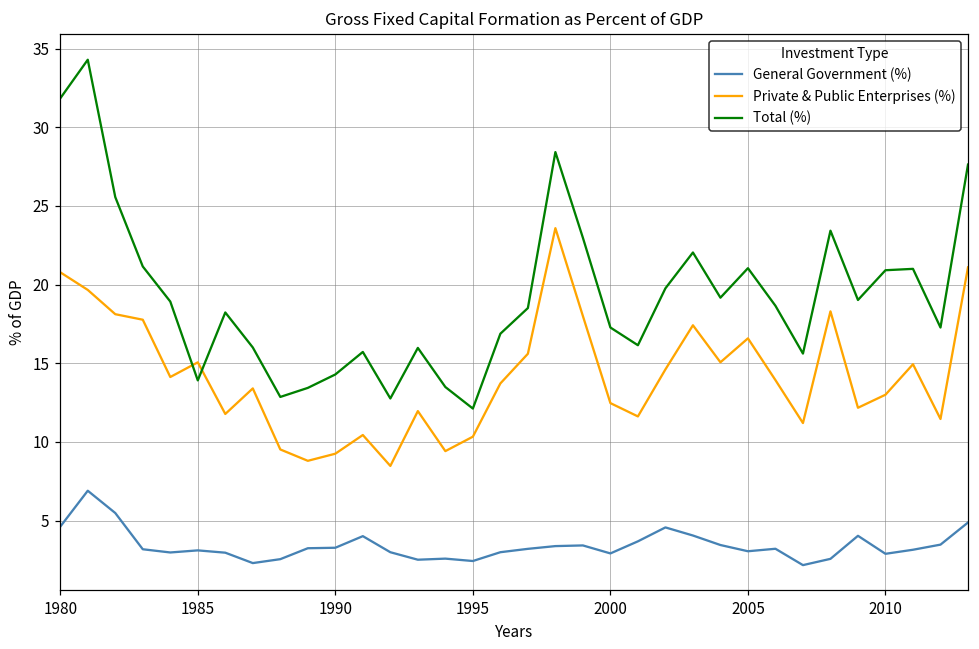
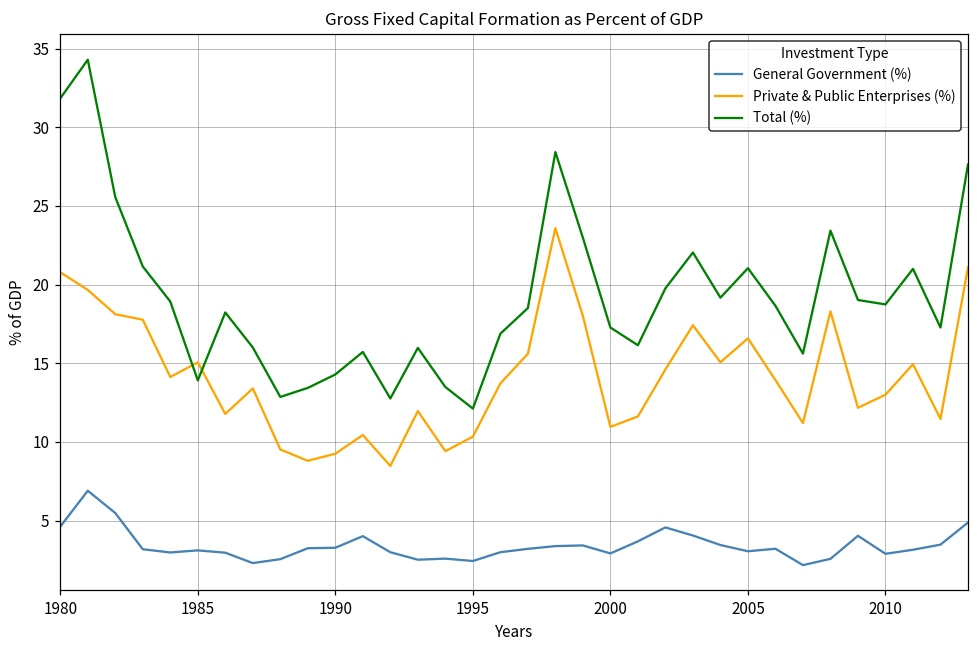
Private & Public Enterprises (%), 2000: 12.5 -> 11.0
Total (%), 2010: 20.9 -> 18.7
